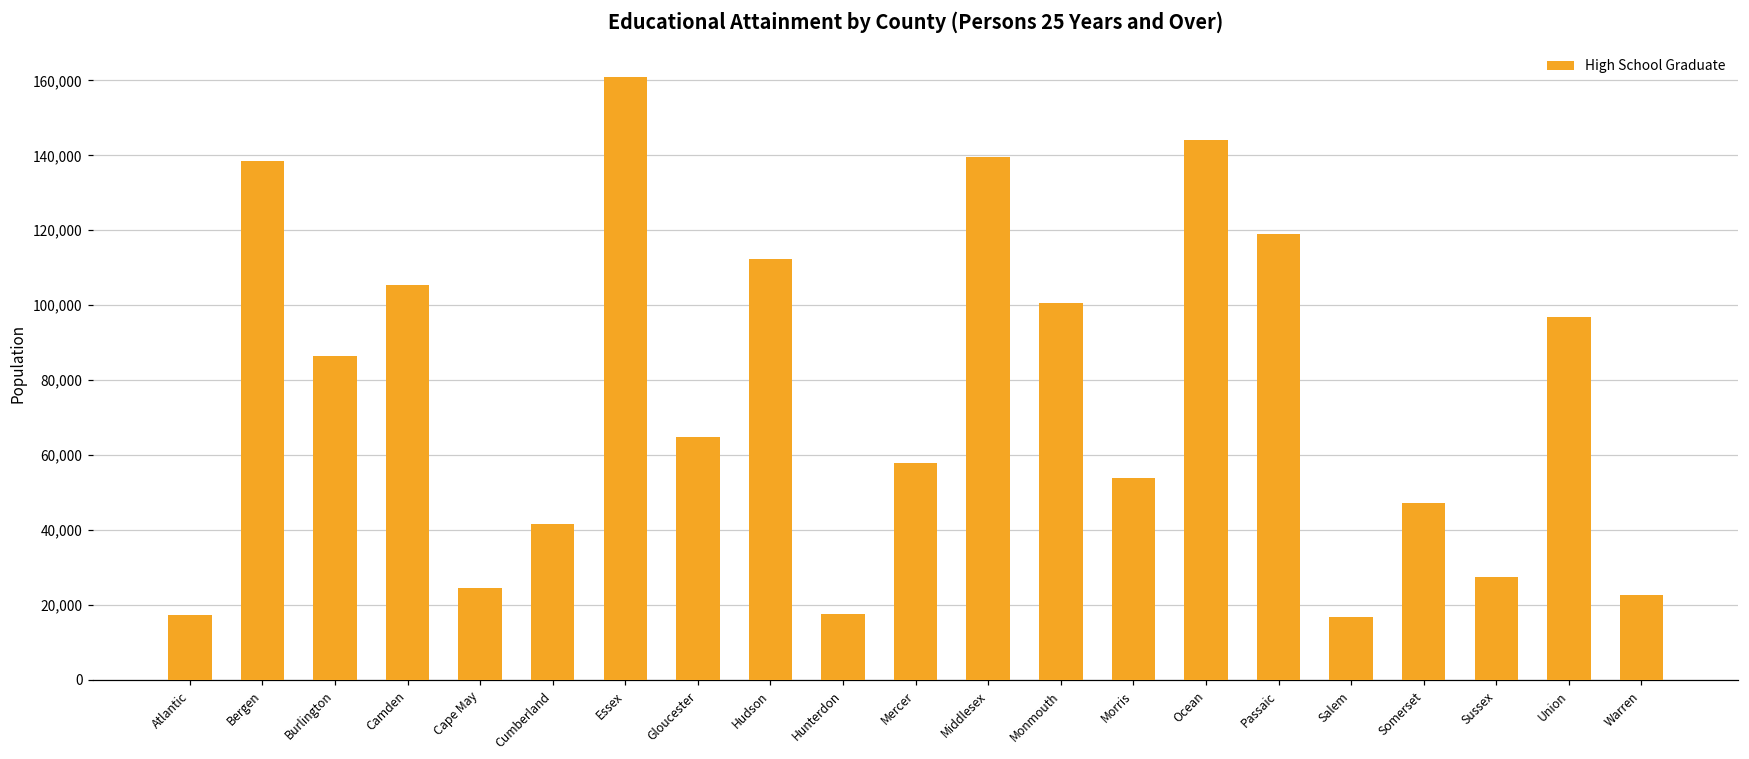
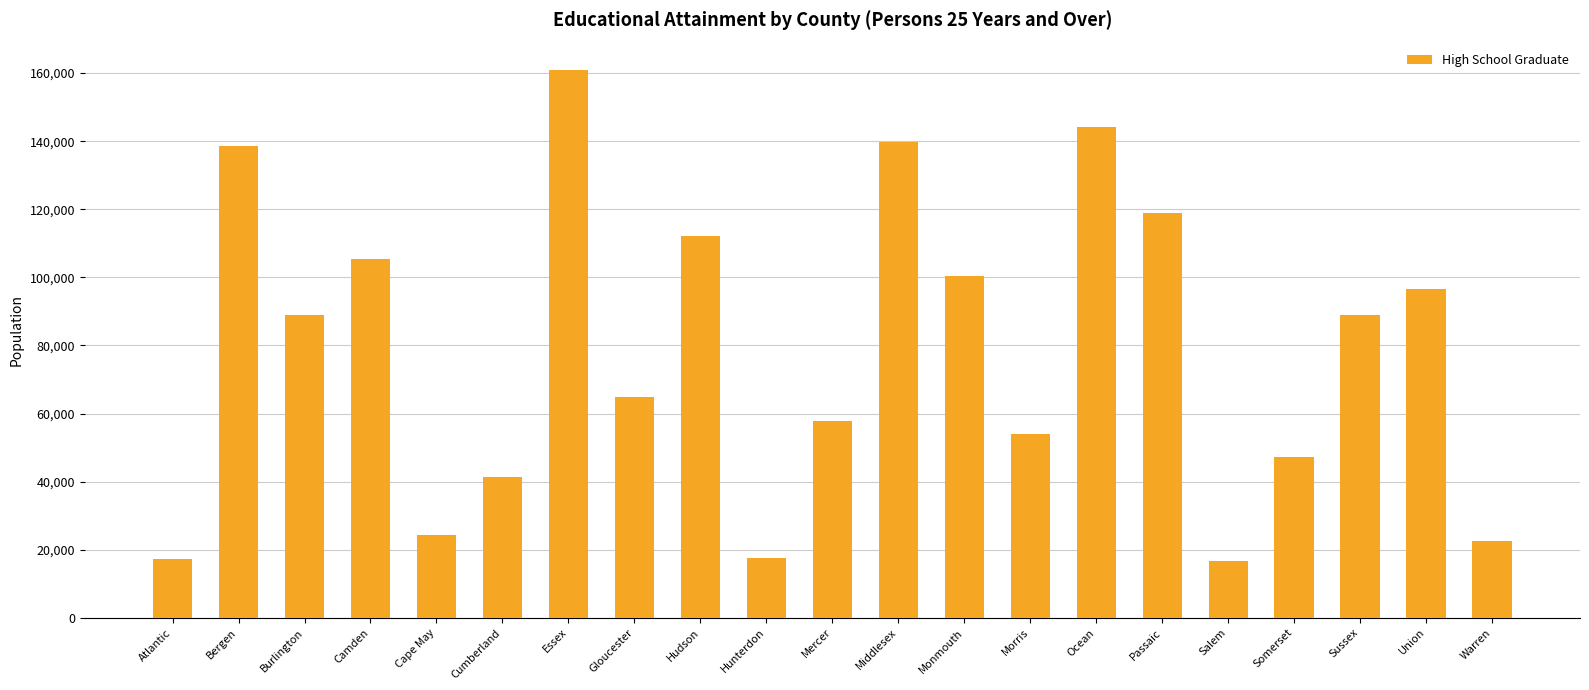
Burlington: 86,000 -> 89,000
Sussex: 27,000 -> 89,000
